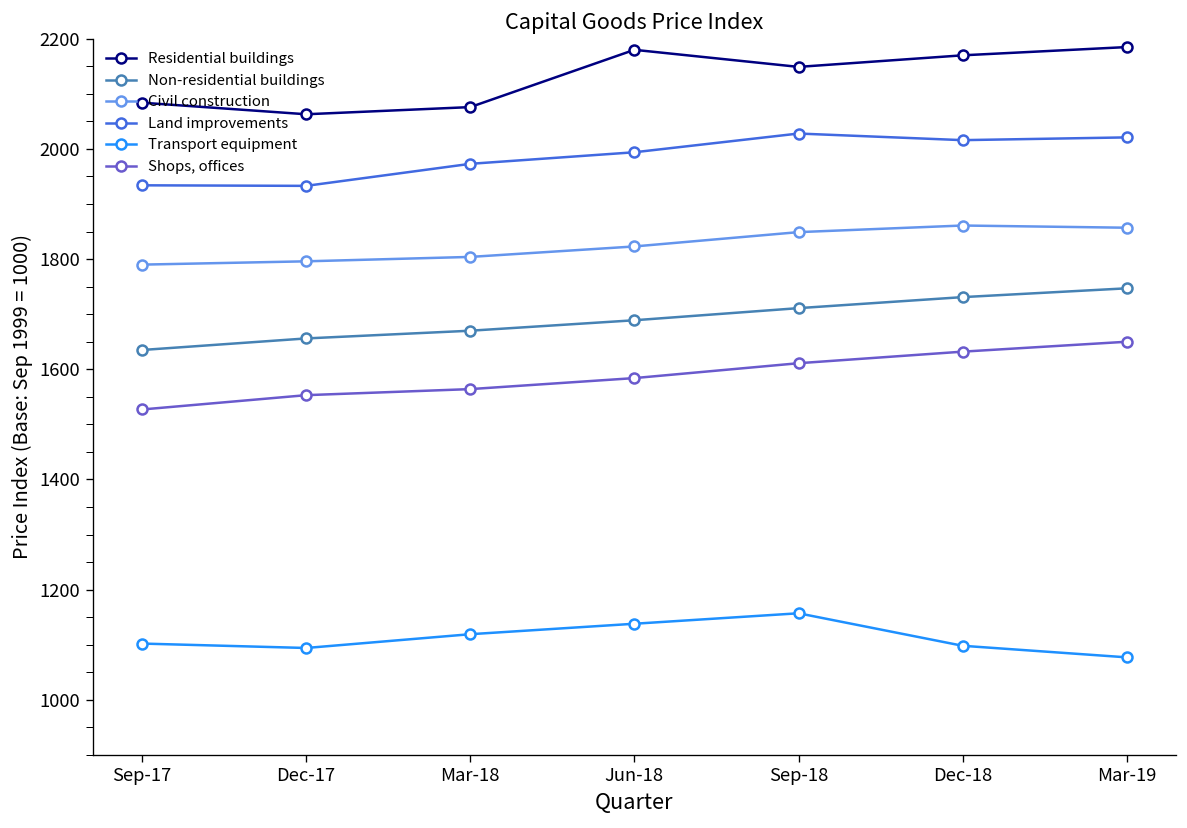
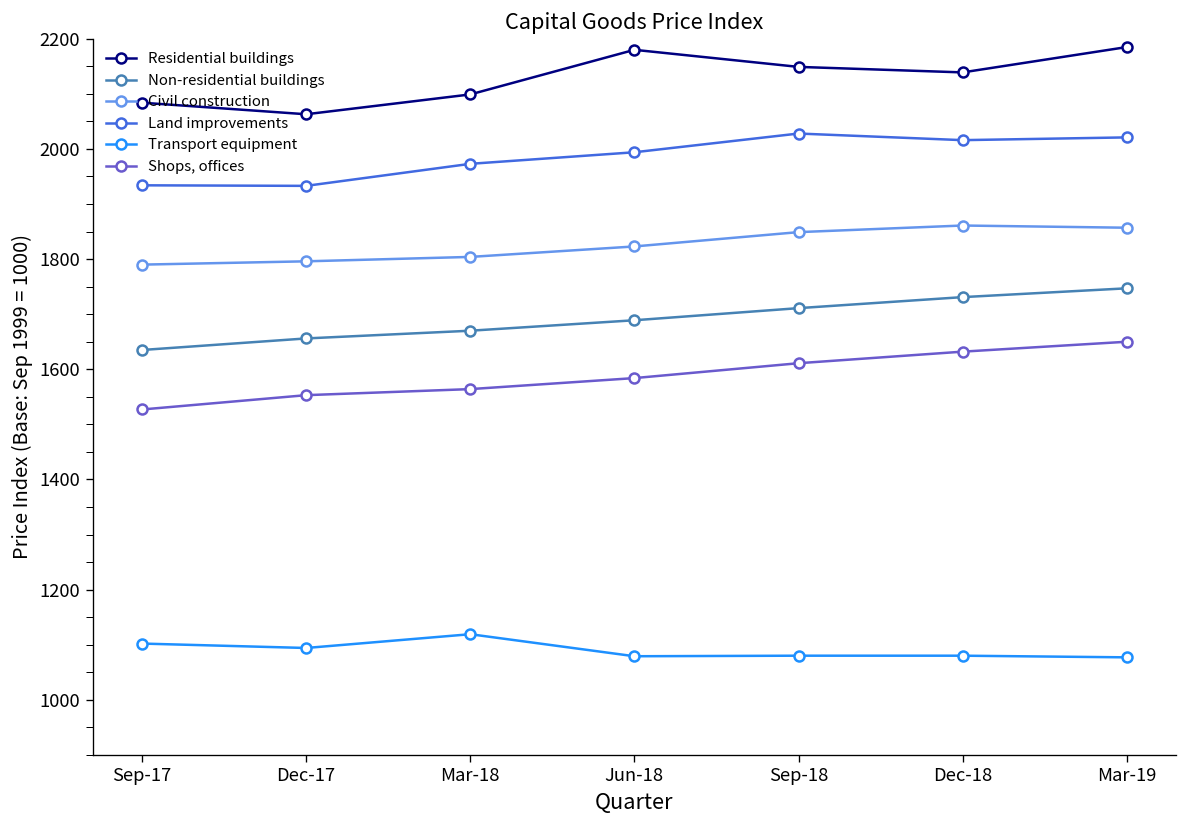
Residential buildings, Mar-18: 2080 -> 2100
Transport equipment, Jun-18: 1140 -> 1080
Transport equipment, Sep-18: 1160 -> 1080
Residential buildings, Dec-18: 2170 -> 2140
Transport equipment, Dec-18: 1100 -> 1080
